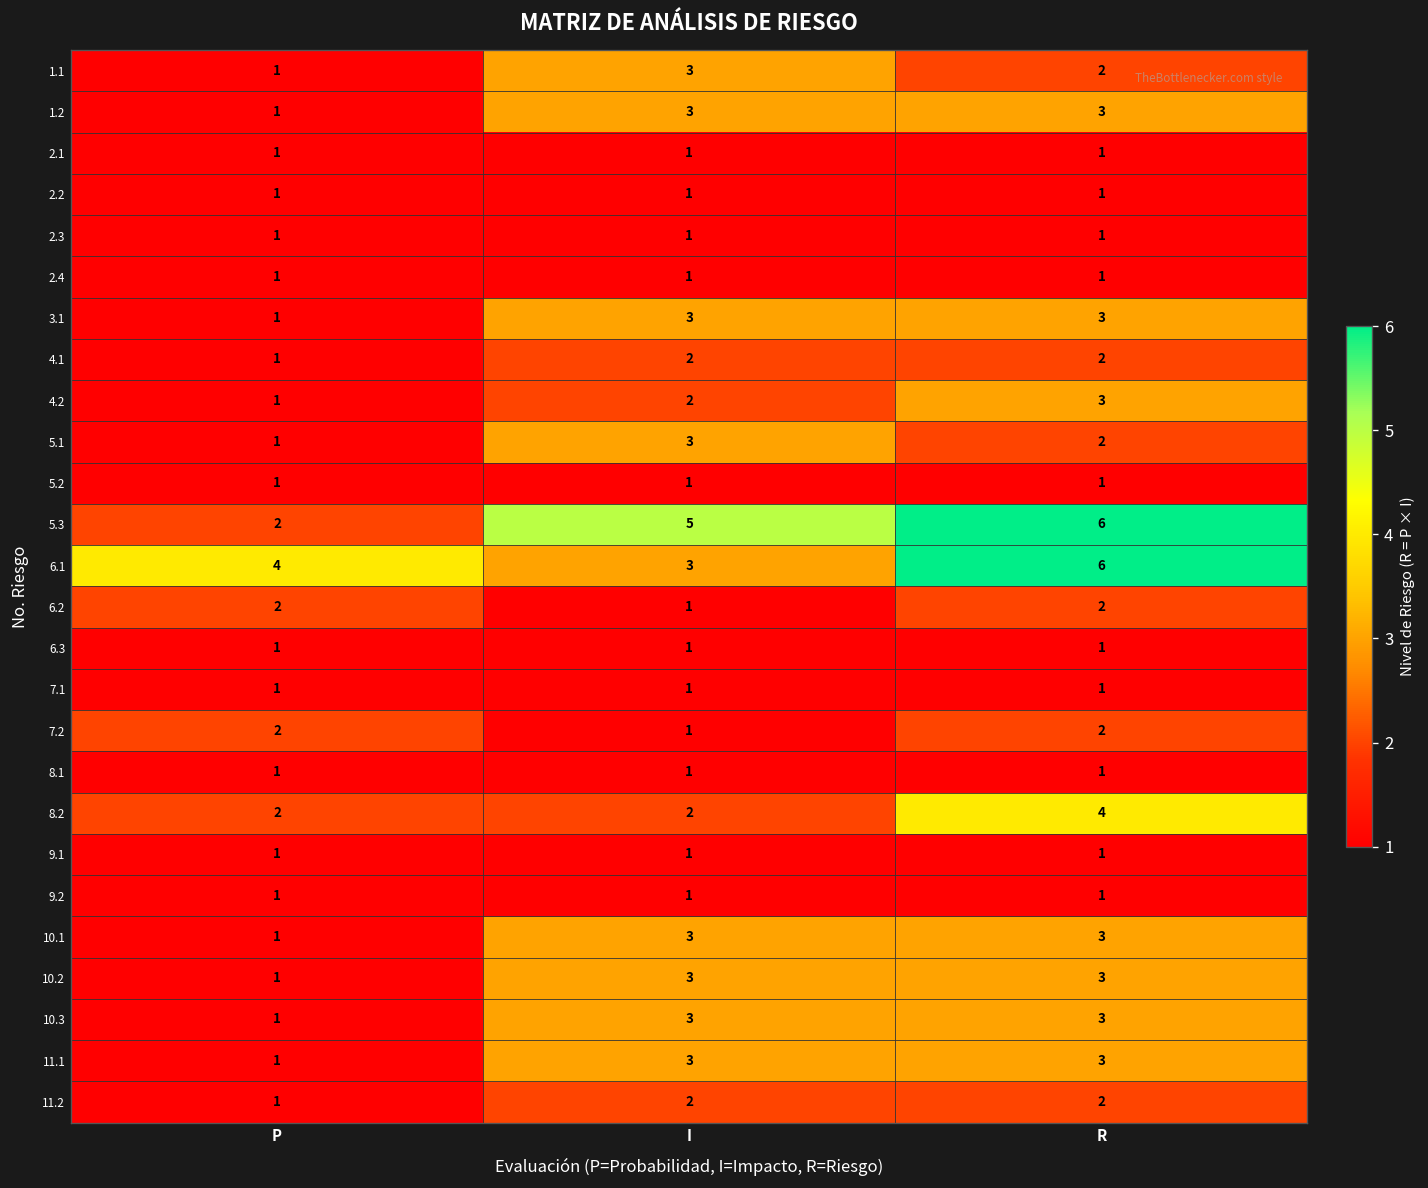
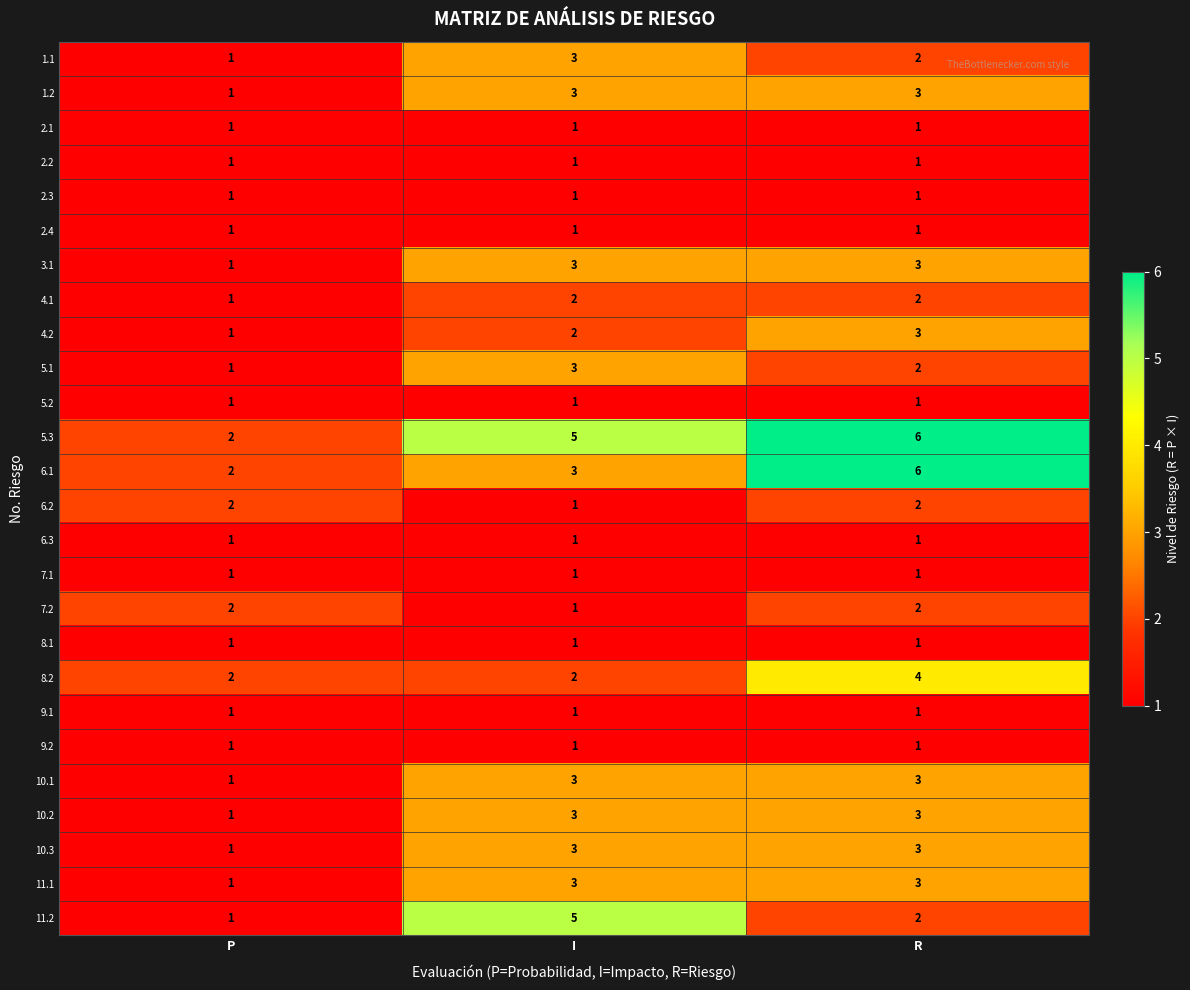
6.1, P: 4 -> 2
11.2, I: 2 -> 5
